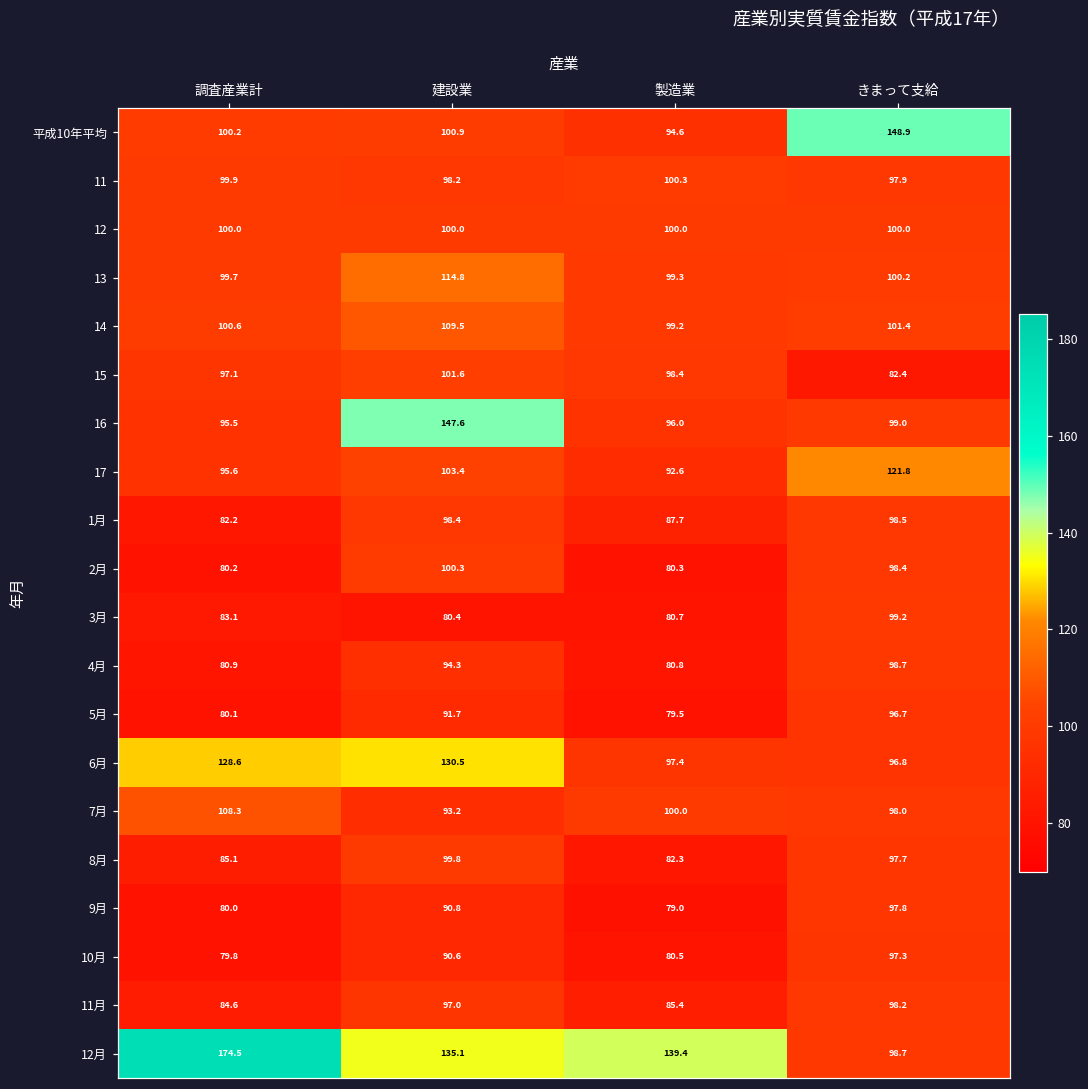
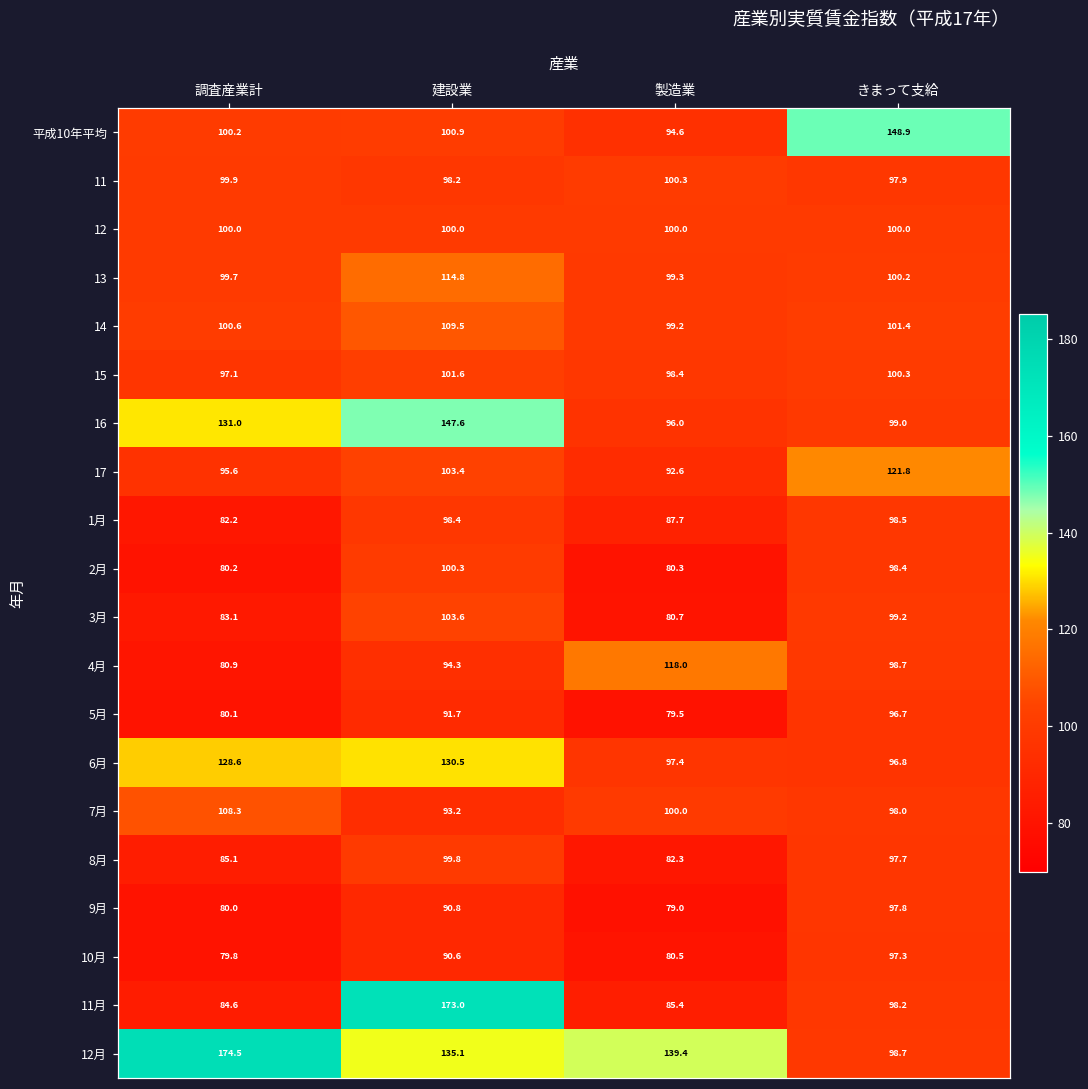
15, きまって支給: 82.4 -> 100.3
16, 調査産業計: 95.5 -> 131.0
3月, 建設業: 80.4 -> 103.6
4月, 製造業: 80.8 -> 118.0
11月, 建設業: 97.0 -> 173.0
